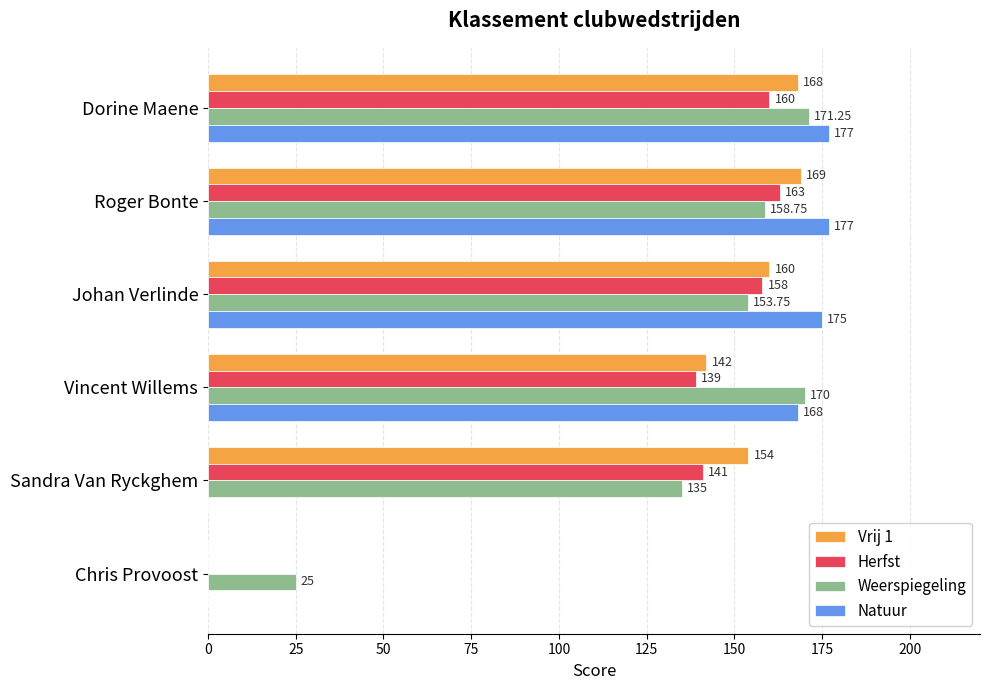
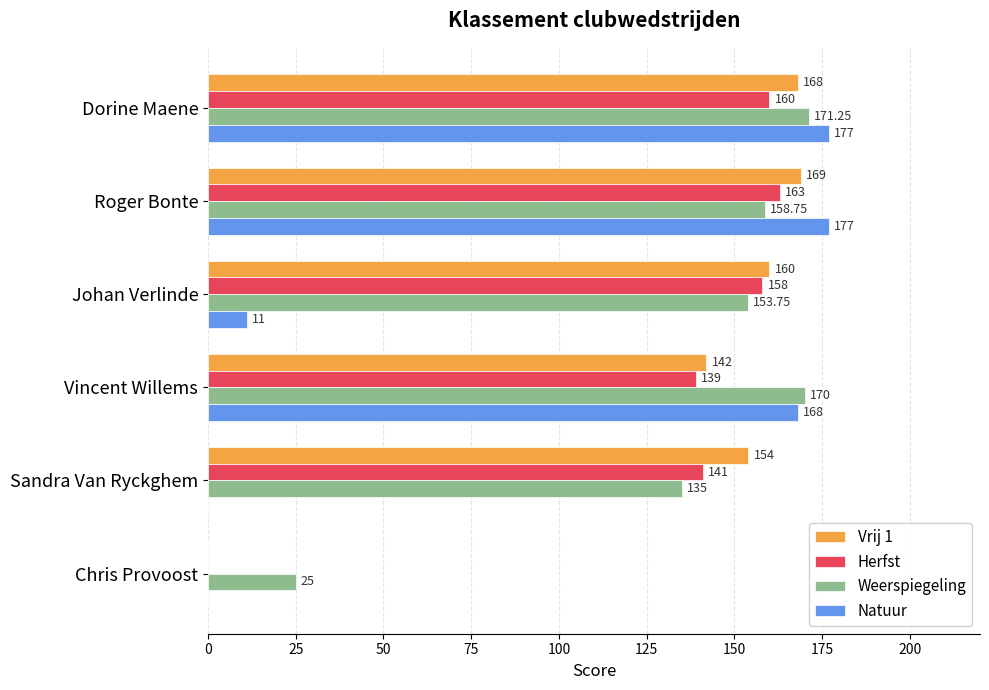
Natuur, Johan Verlinde: 175 -> 11
